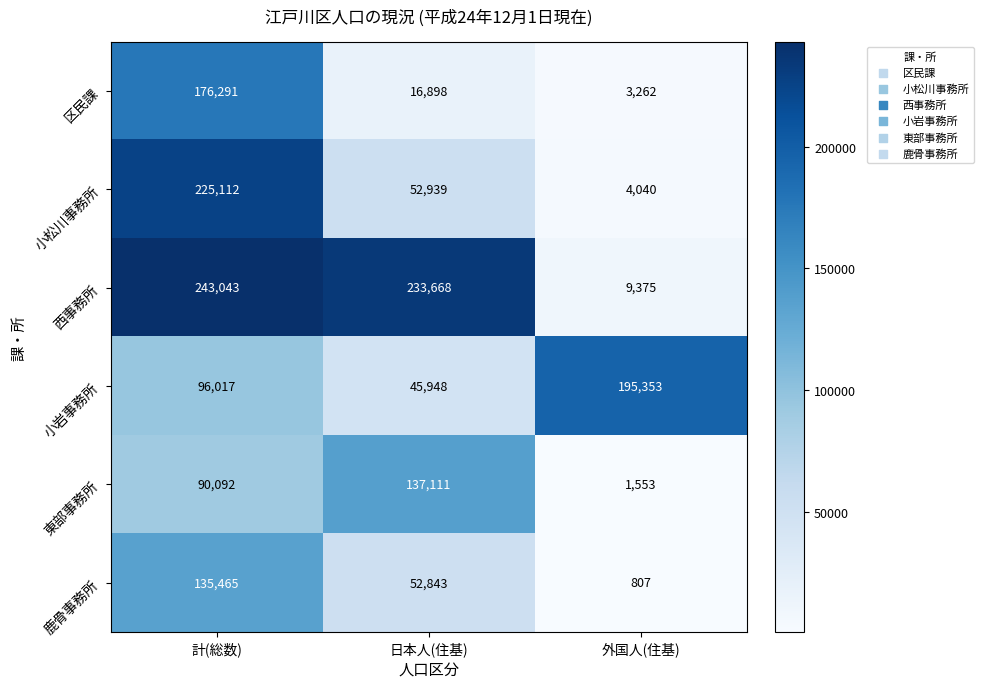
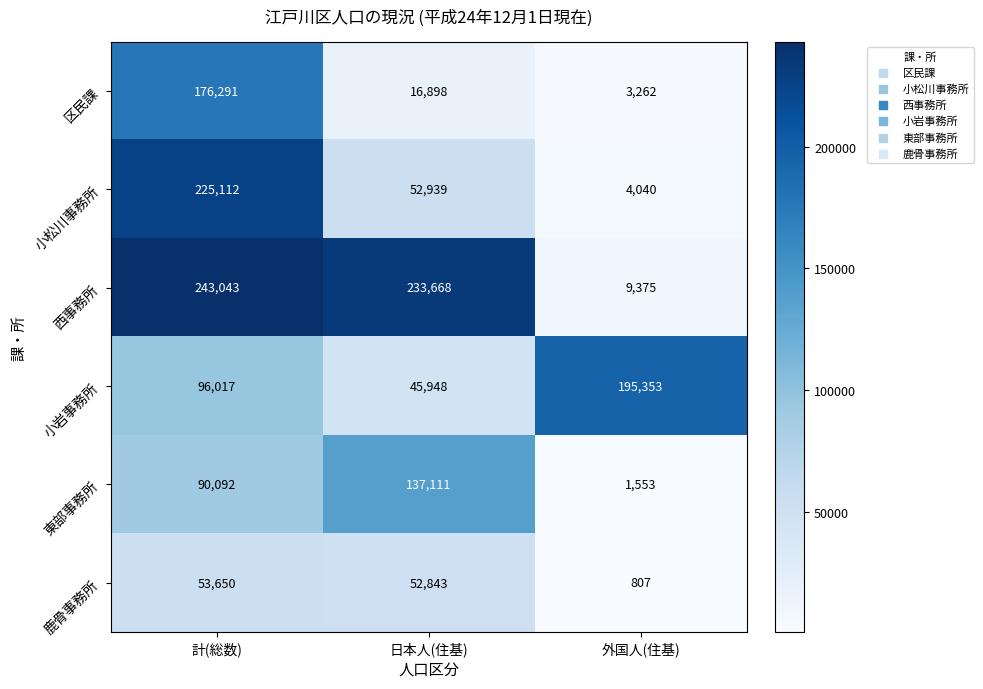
鹿骨事務所, 計(総数): 135,465 -> 53,650
